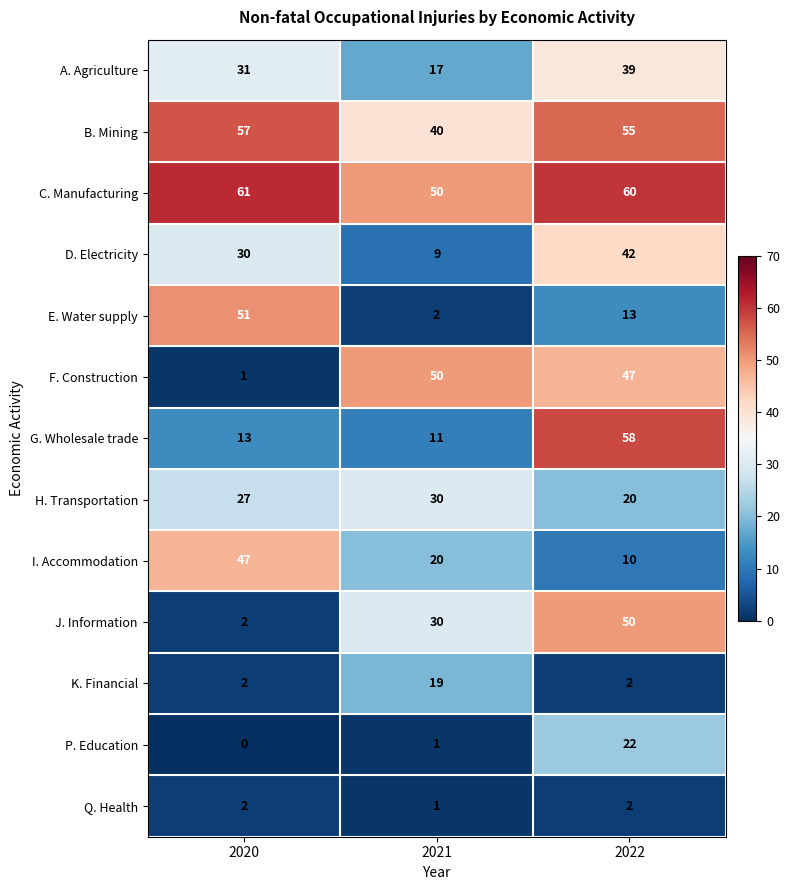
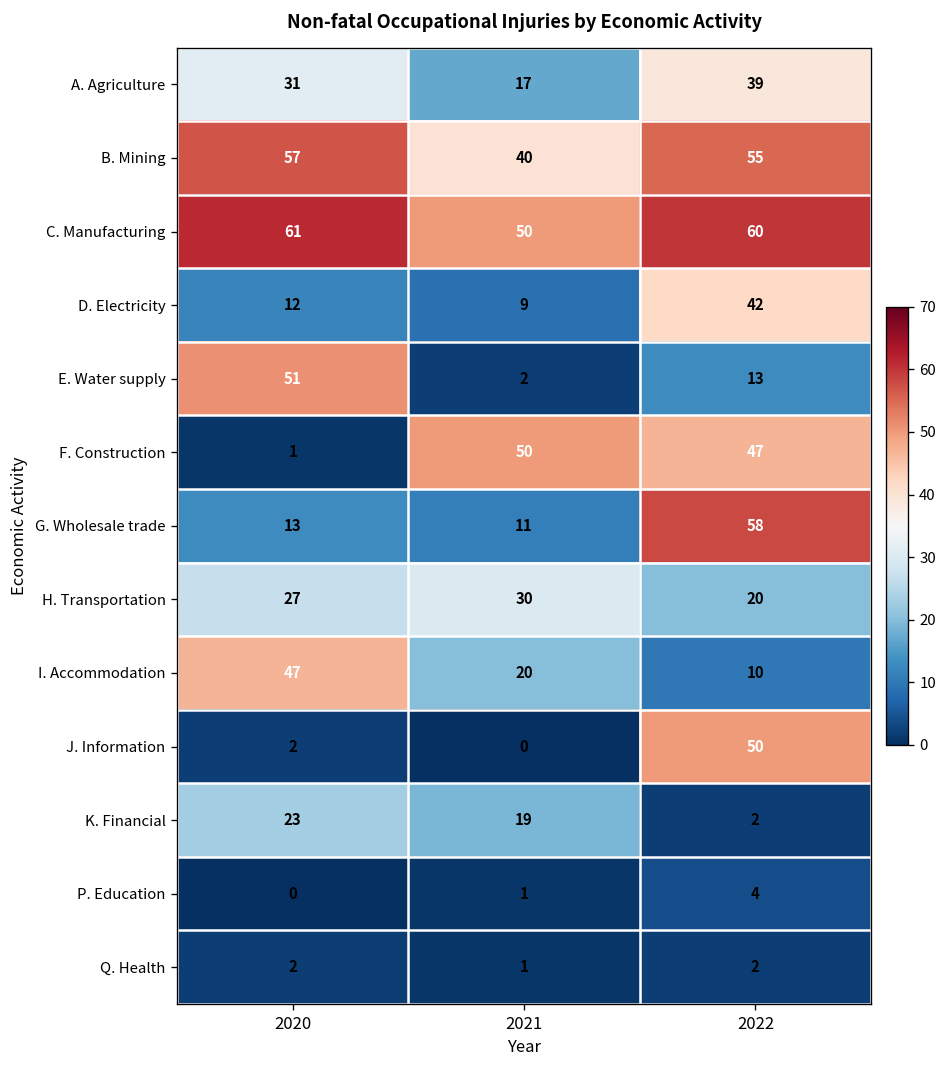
D. Electricity, 2020: 30 -> 12
J. Information, 2021: 30 -> 0
K. Financial, 2020: 2 -> 23
P. Education, 2022: 22 -> 4
